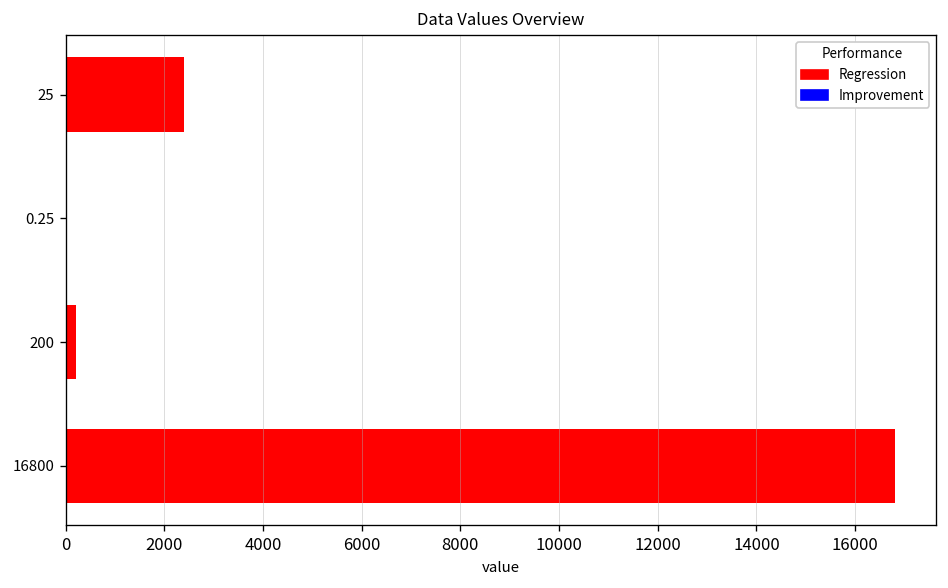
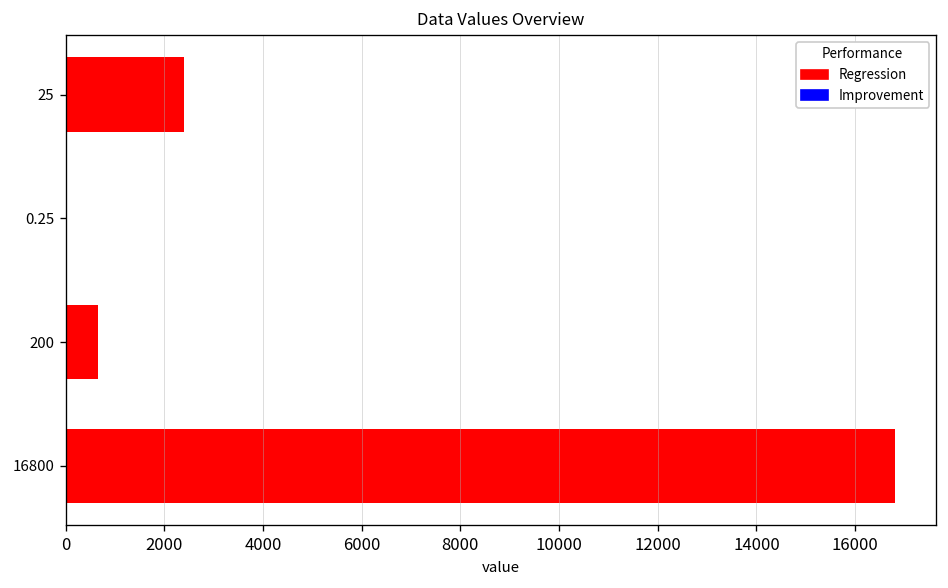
200: 200 -> 600
